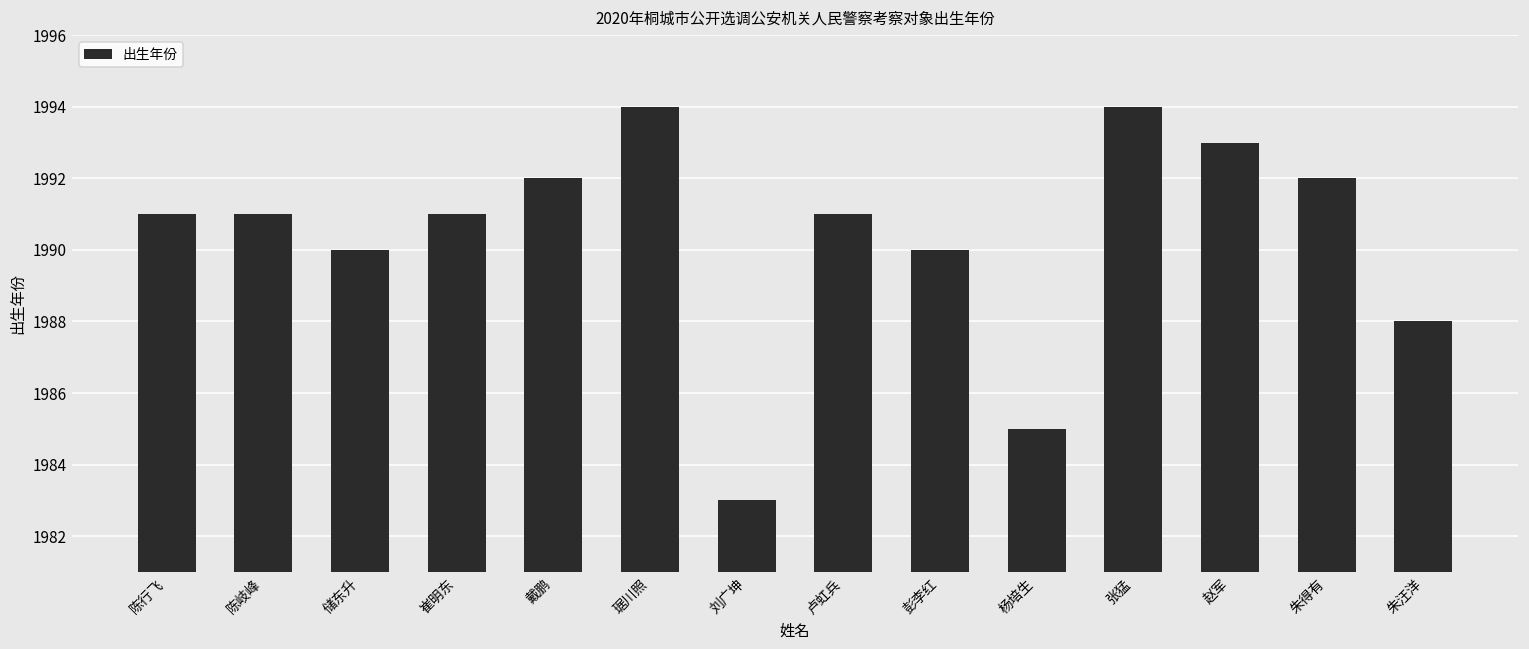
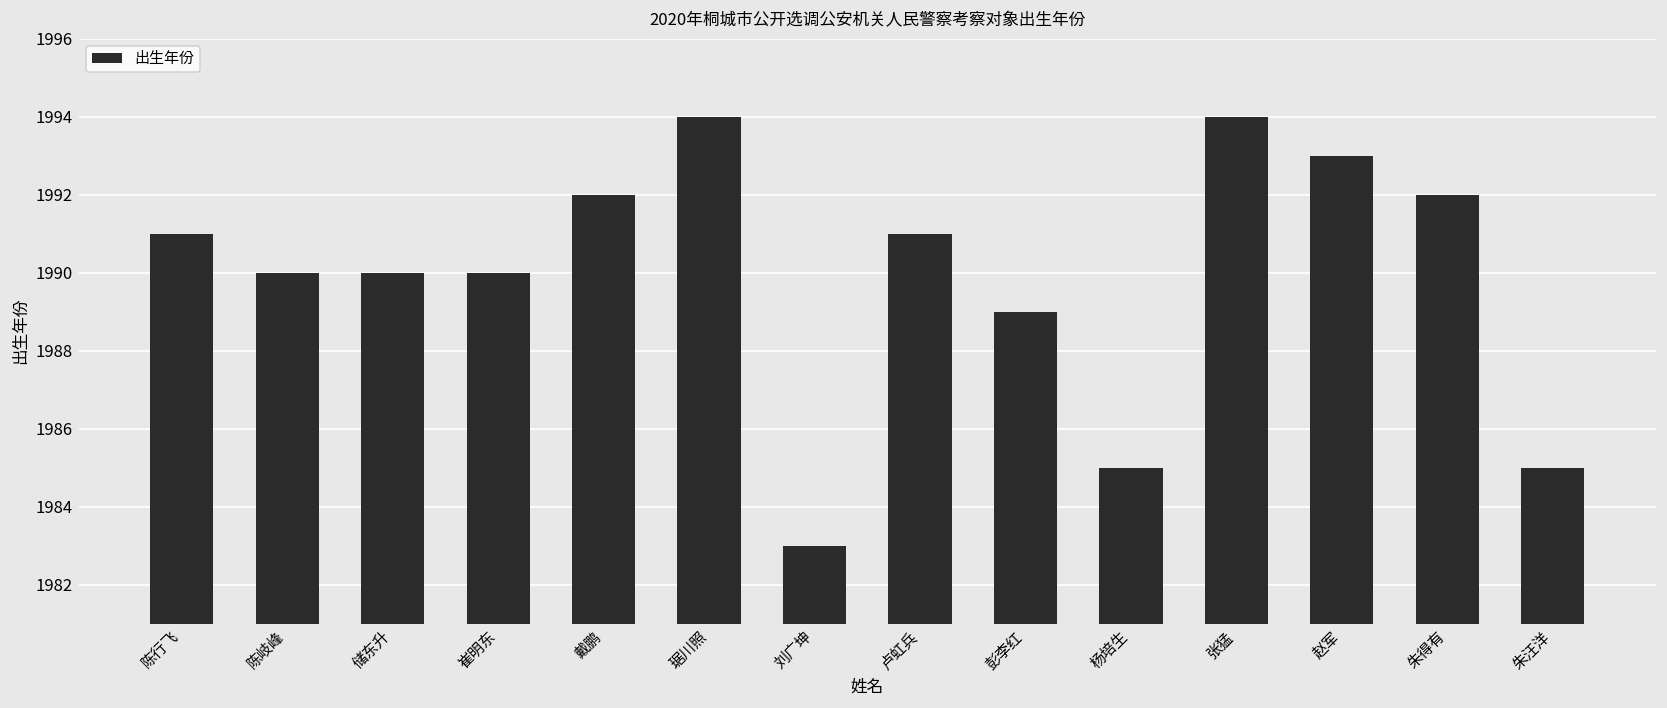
陈岐峰: 1991 -> 1990
崔明东: 1991 -> 1990
彭李红: 1990 -> 1989
朱汪洋: 1988 -> 1985
